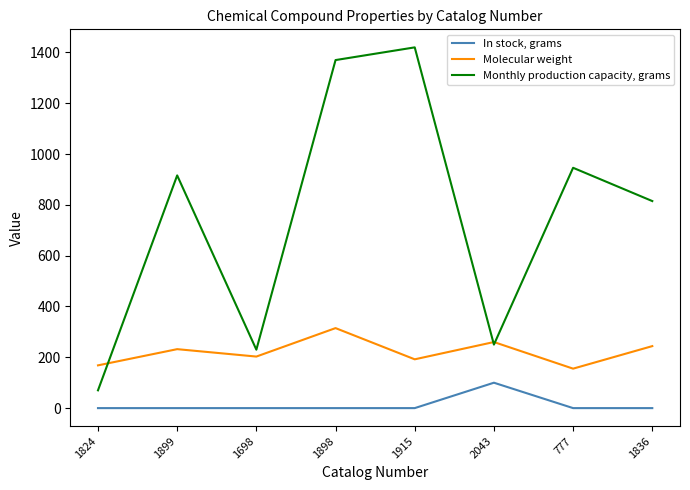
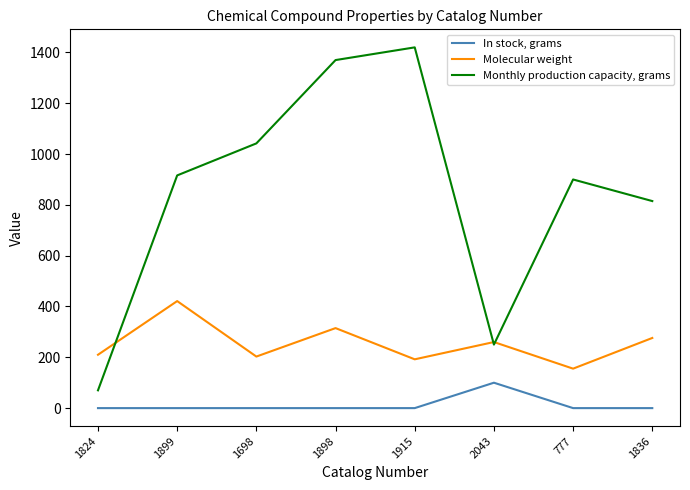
Molecular weight, 1824: 170 -> 210
Molecular weight, 1899: 230 -> 420
Monthly production capacity, grams, 1698: 230 -> 1040
Monthly production capacity, grams, 777: 950 -> 900
Molecular weight, 1836: 240 -> 280
